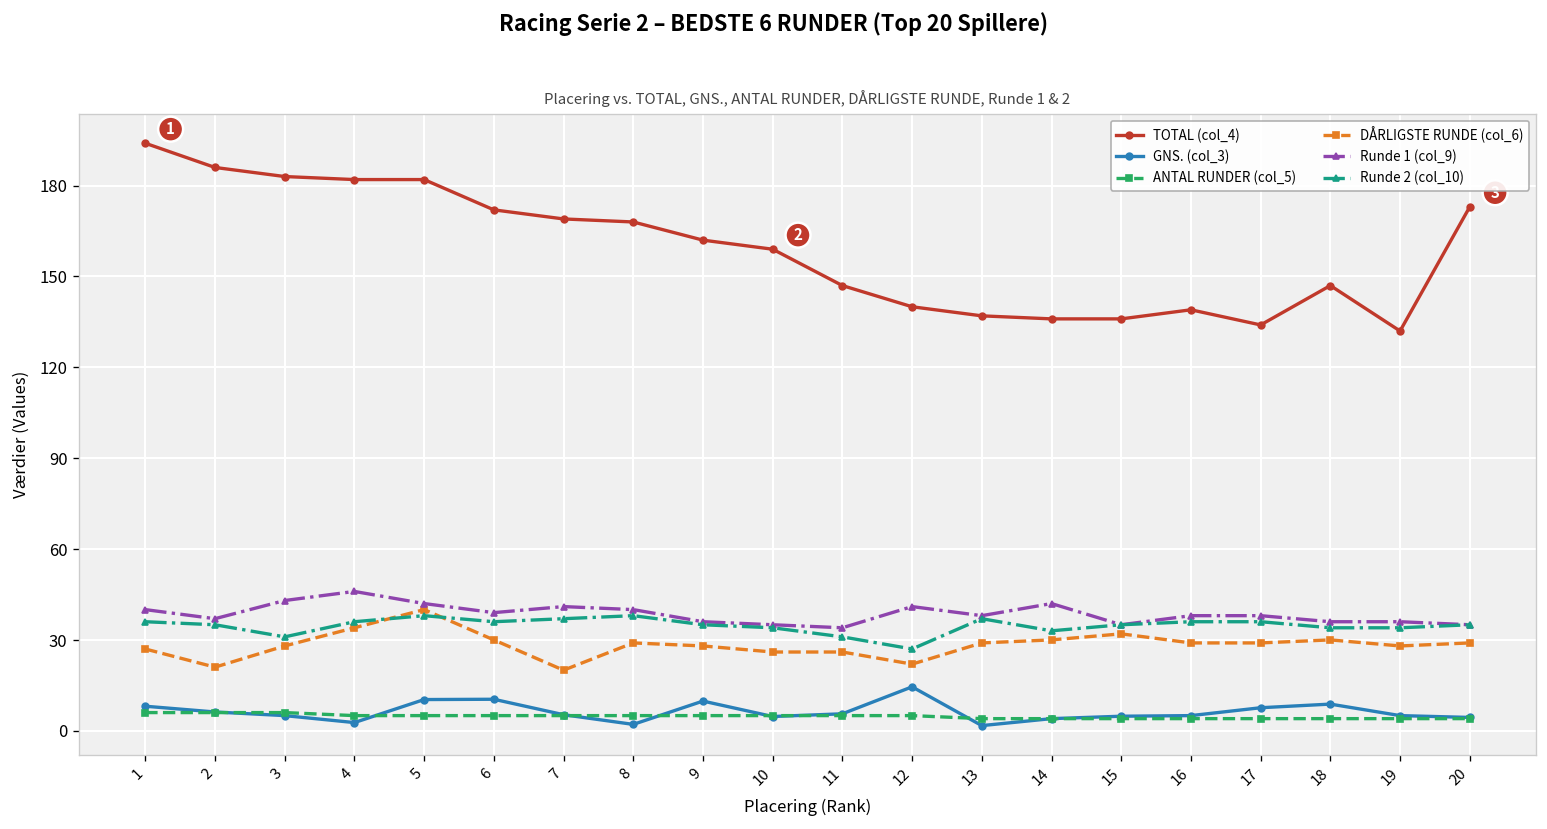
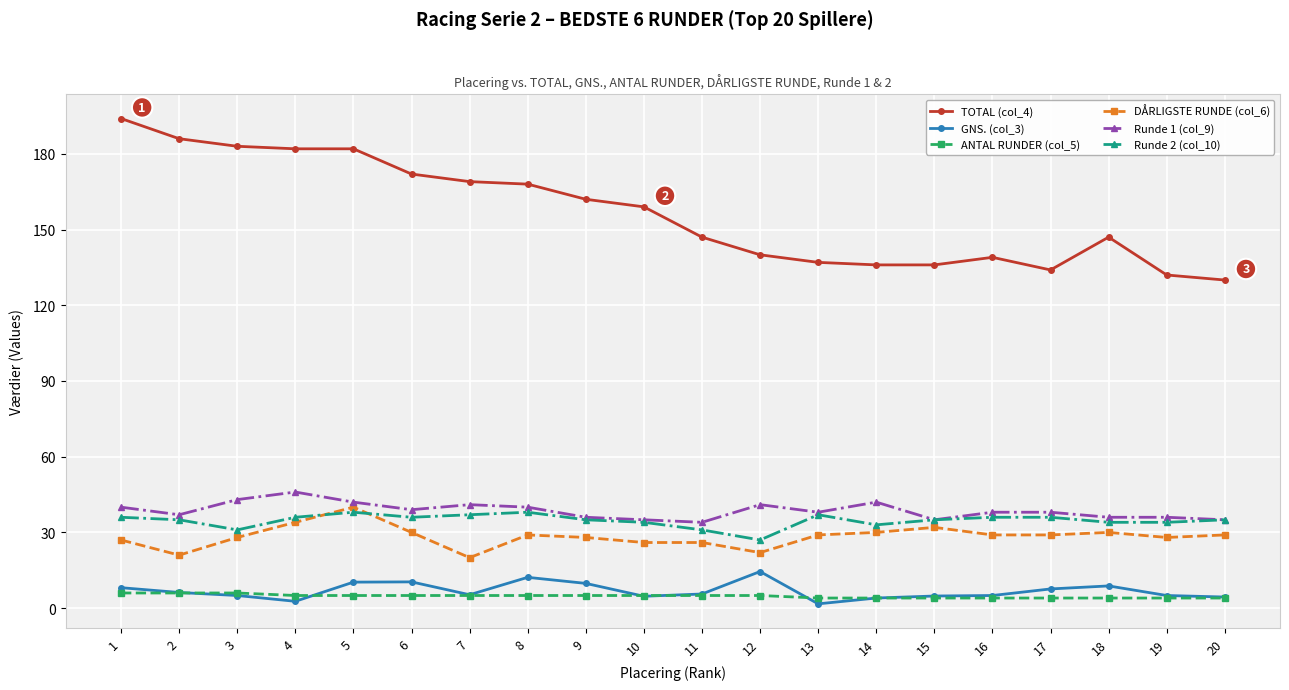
GNS. (col_3), 8: 2 -> 12
TOTAL (col_4), 20: 173 -> 130
